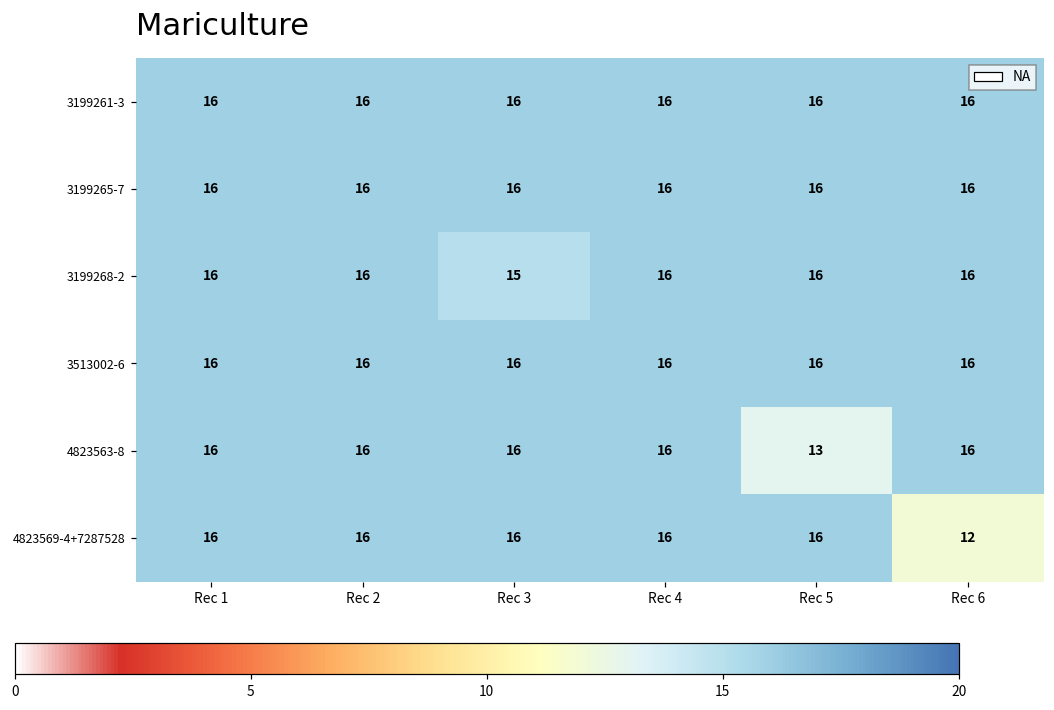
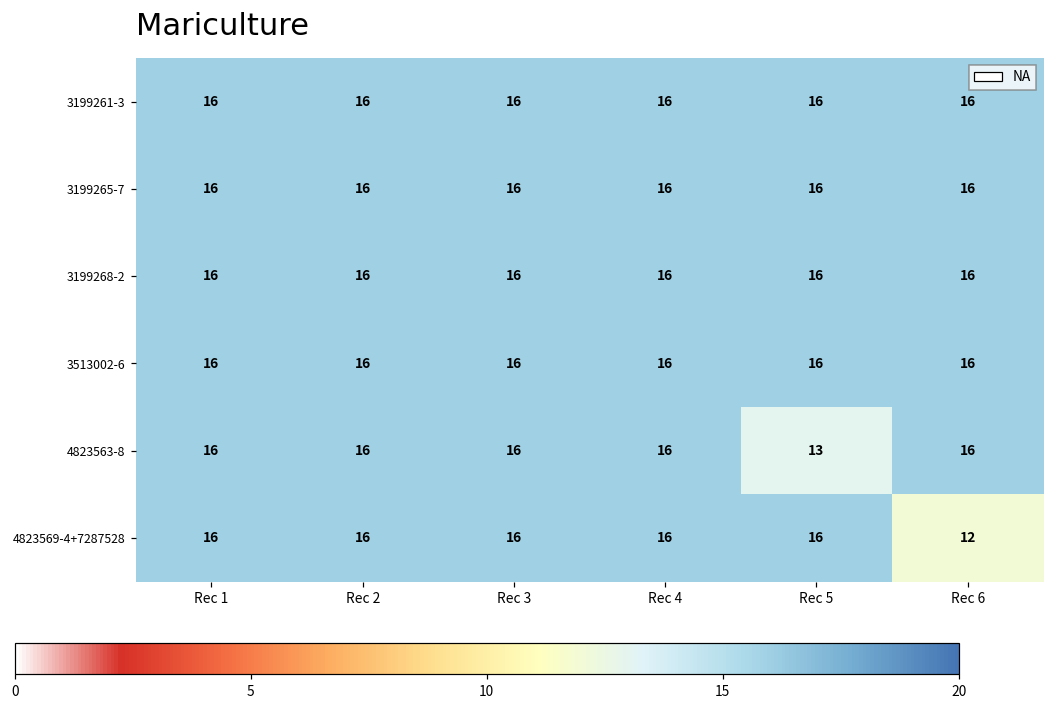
3199268-2, Rec 3: 15 -> 16
